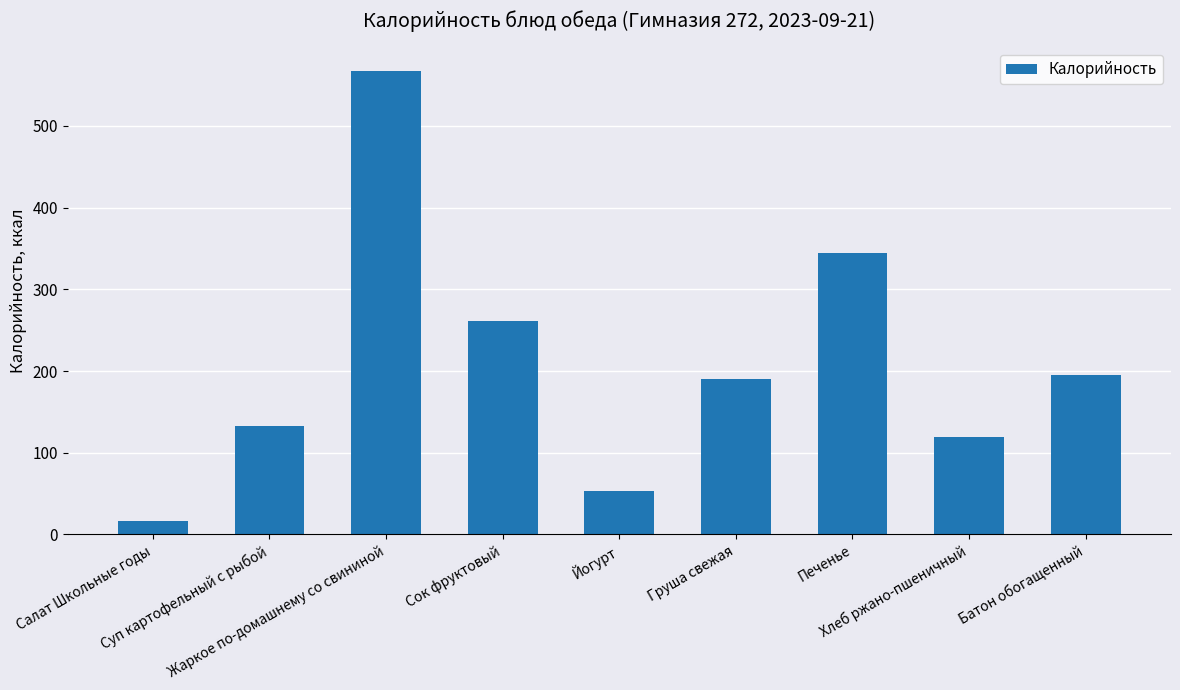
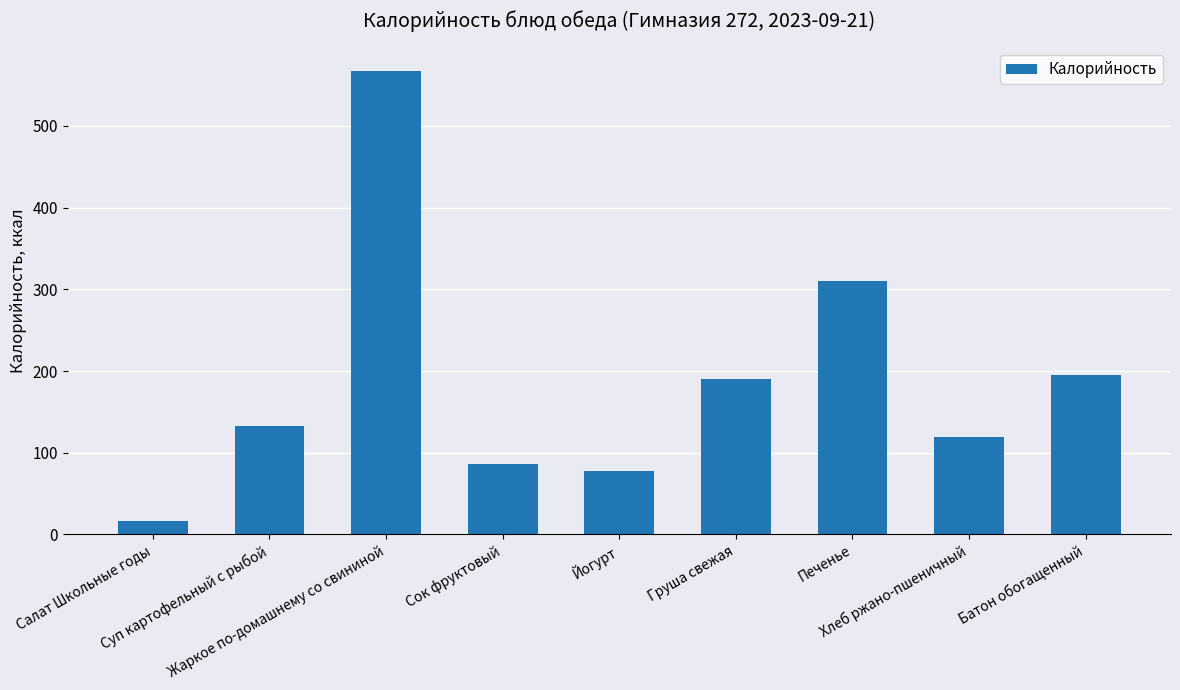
Сок фруктовый: 260 -> 90
Йогурт: 50 -> 80
Печенье: 350 -> 310
